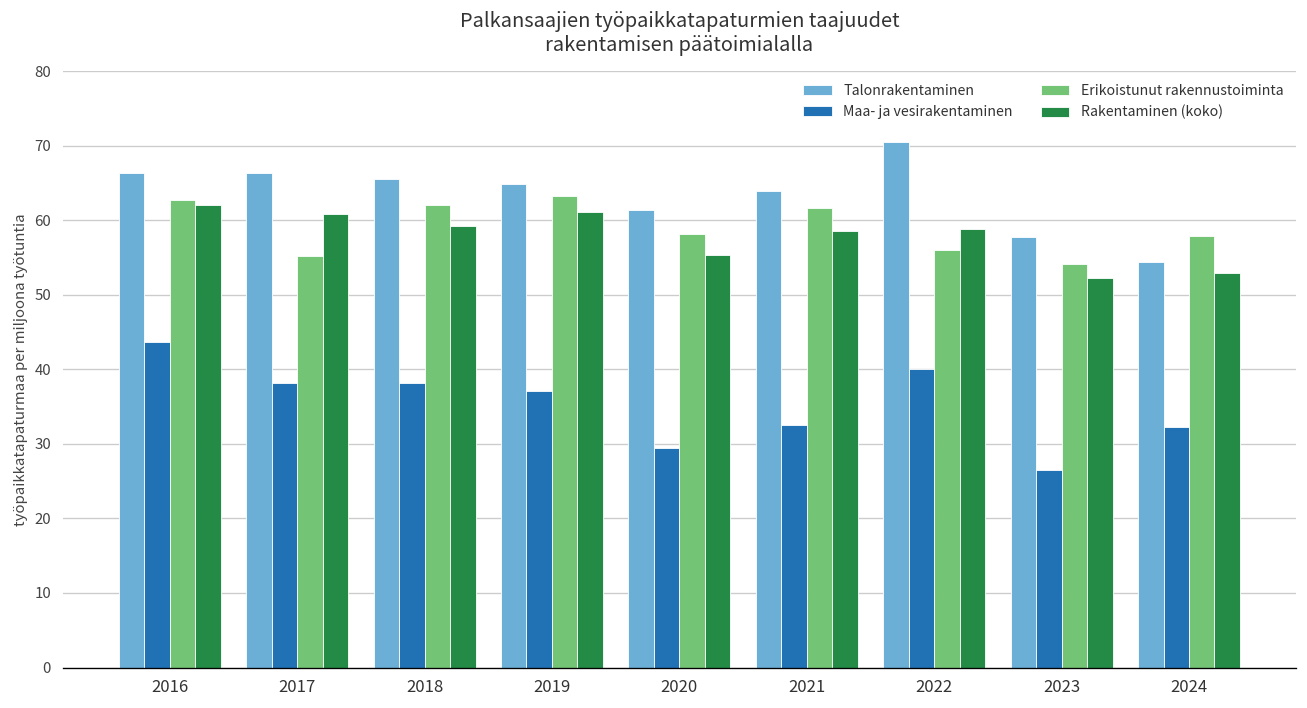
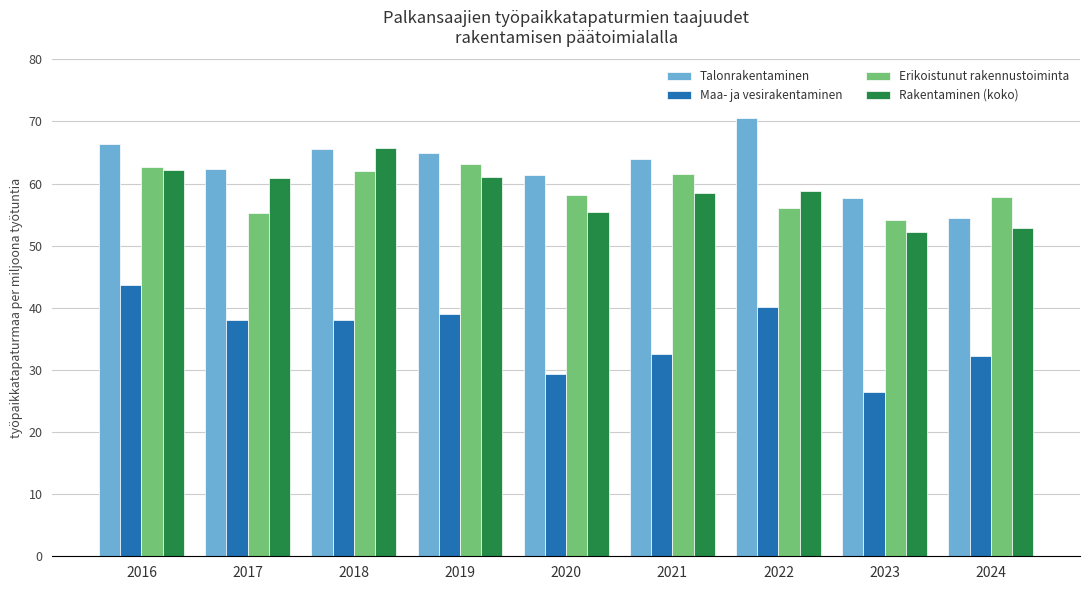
Talonrakentaminen, 2017: 66 -> 62
Rakentaminen (koko), 2018: 59 -> 66
Maa- ja vesirakentaminen, 2019: 37 -> 39
